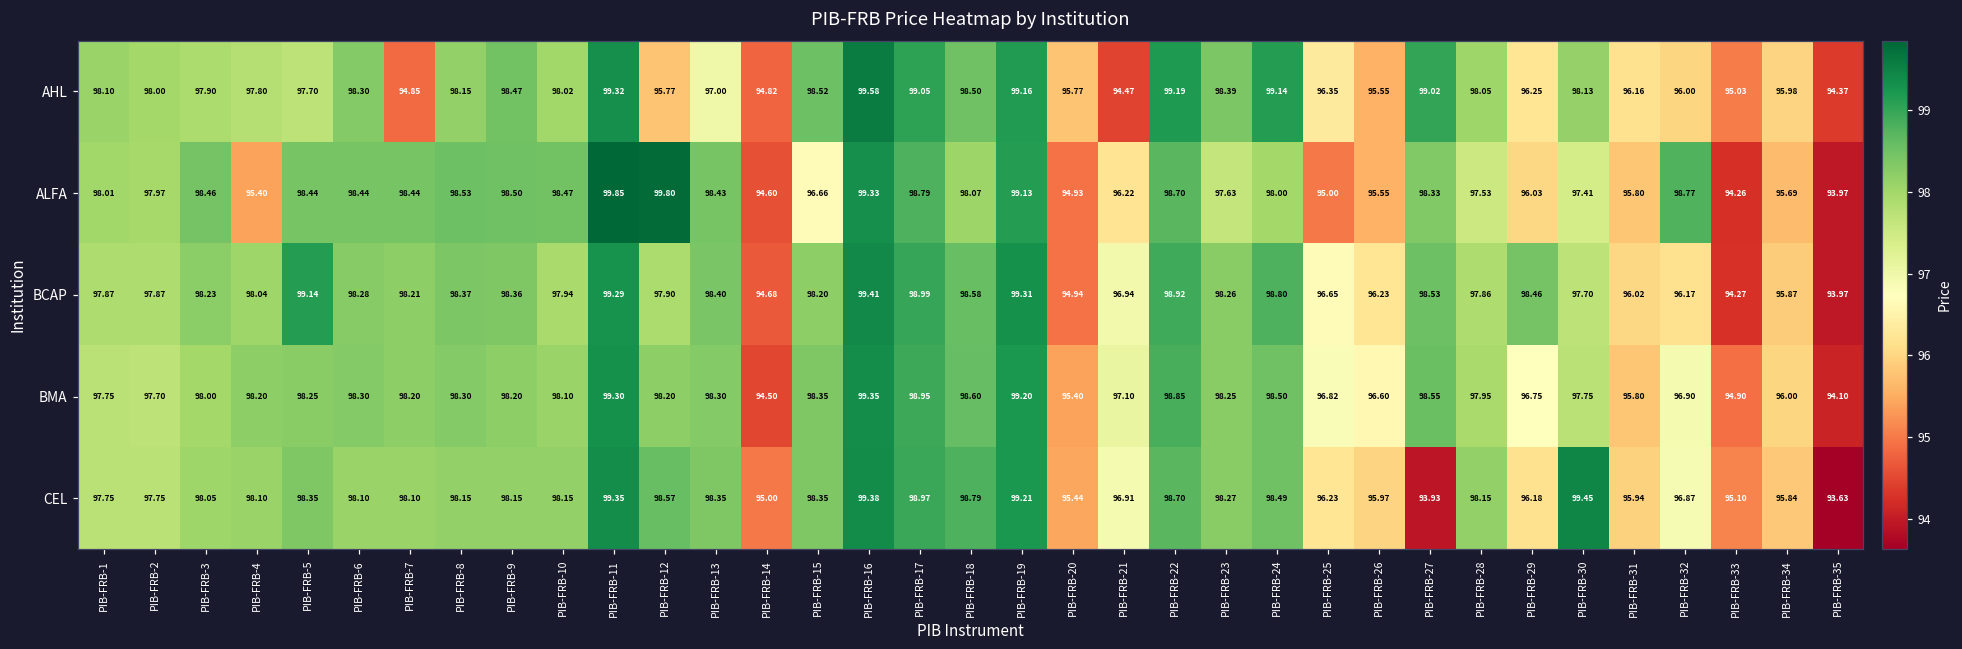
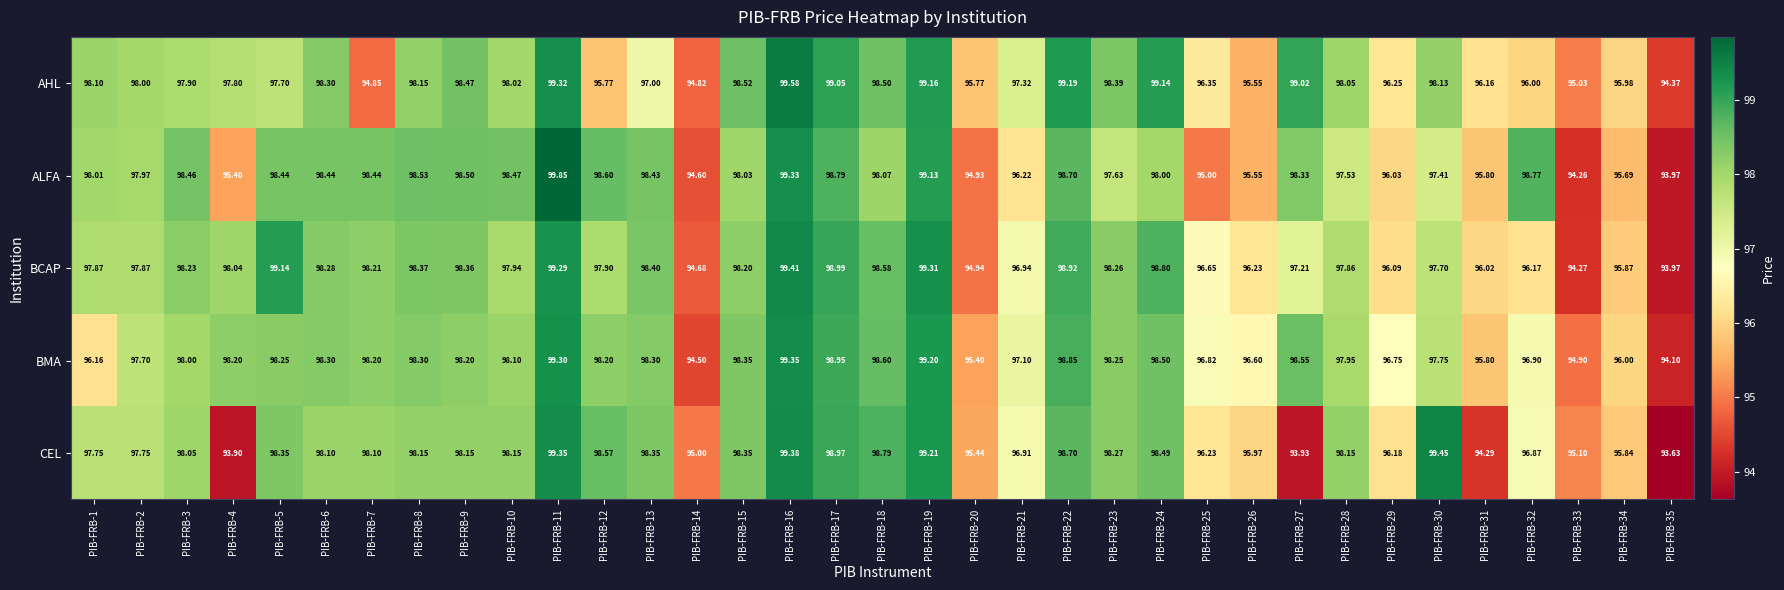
AHL, PIB-FRB-21: 94.47 -> 97.32
ALFA, PIB-FRB-12: 99.80 -> 98.60
ALFA, PIB-FRB-15: 96.66 -> 98.03
BCAP, PIB-FRB-27: 98.53 -> 97.21
BCAP, PIB-FRB-29: 98.46 -> 96.09
BMA, PIB-FRB-1: 97.75 -> 96.16
CEL, PIB-FRB-4: 98.10 -> 93.90
CEL, PIB-FRB-31: 95.94 -> 94.29
